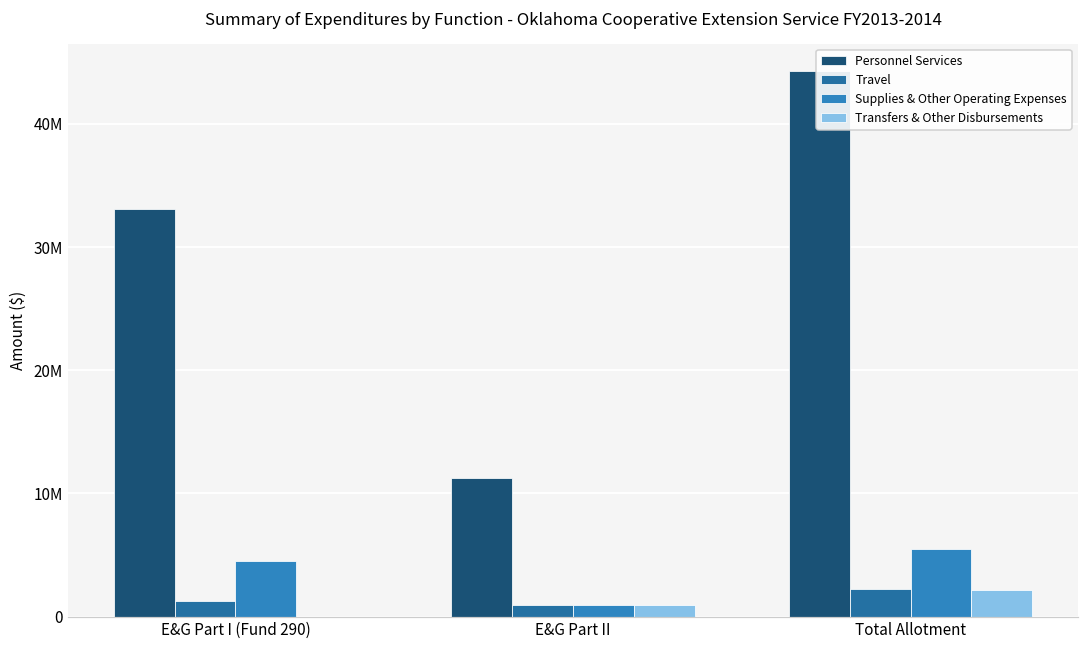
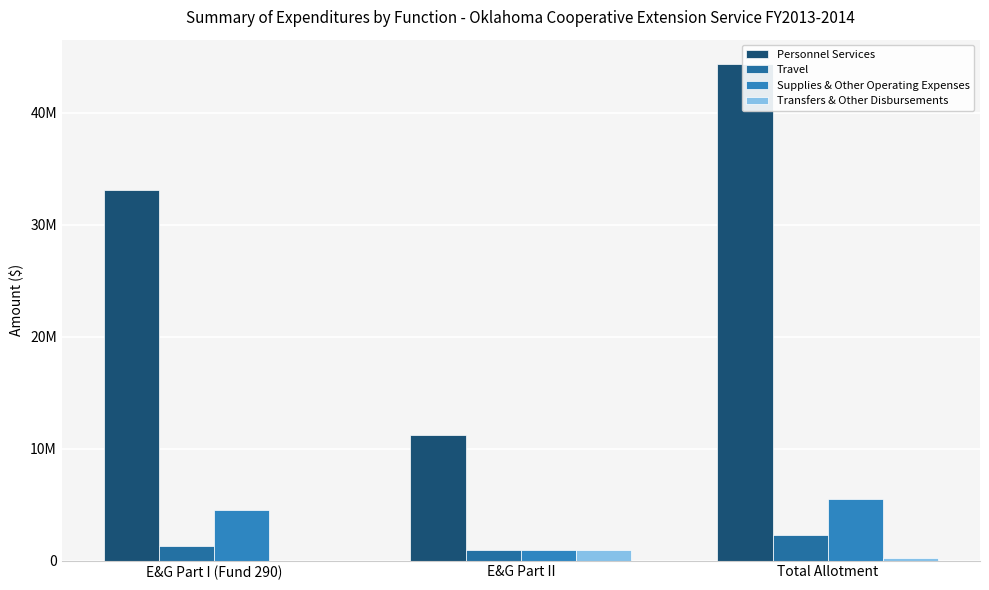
Transfers & Other Disbursements, Total Allotment: 2100000 -> 200000
